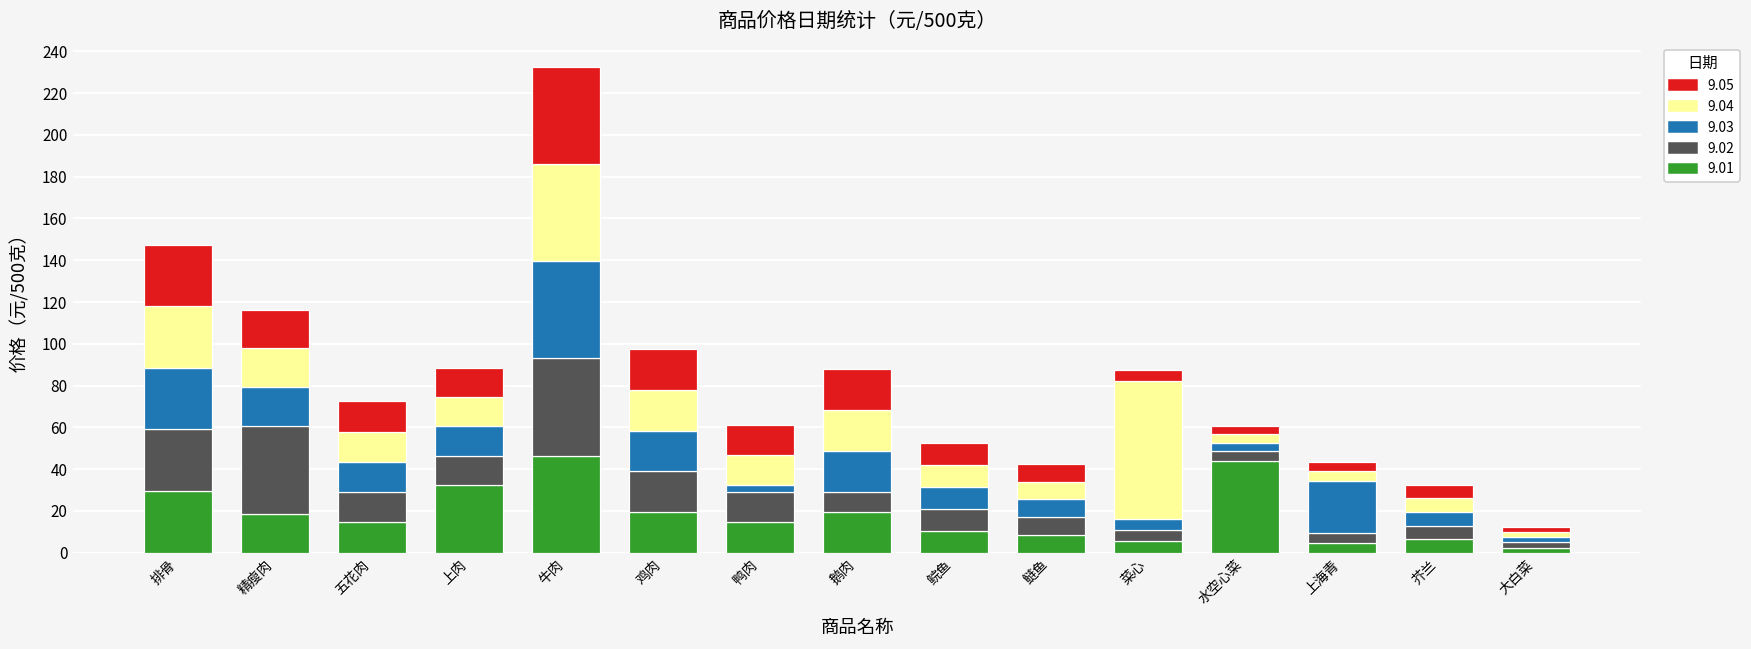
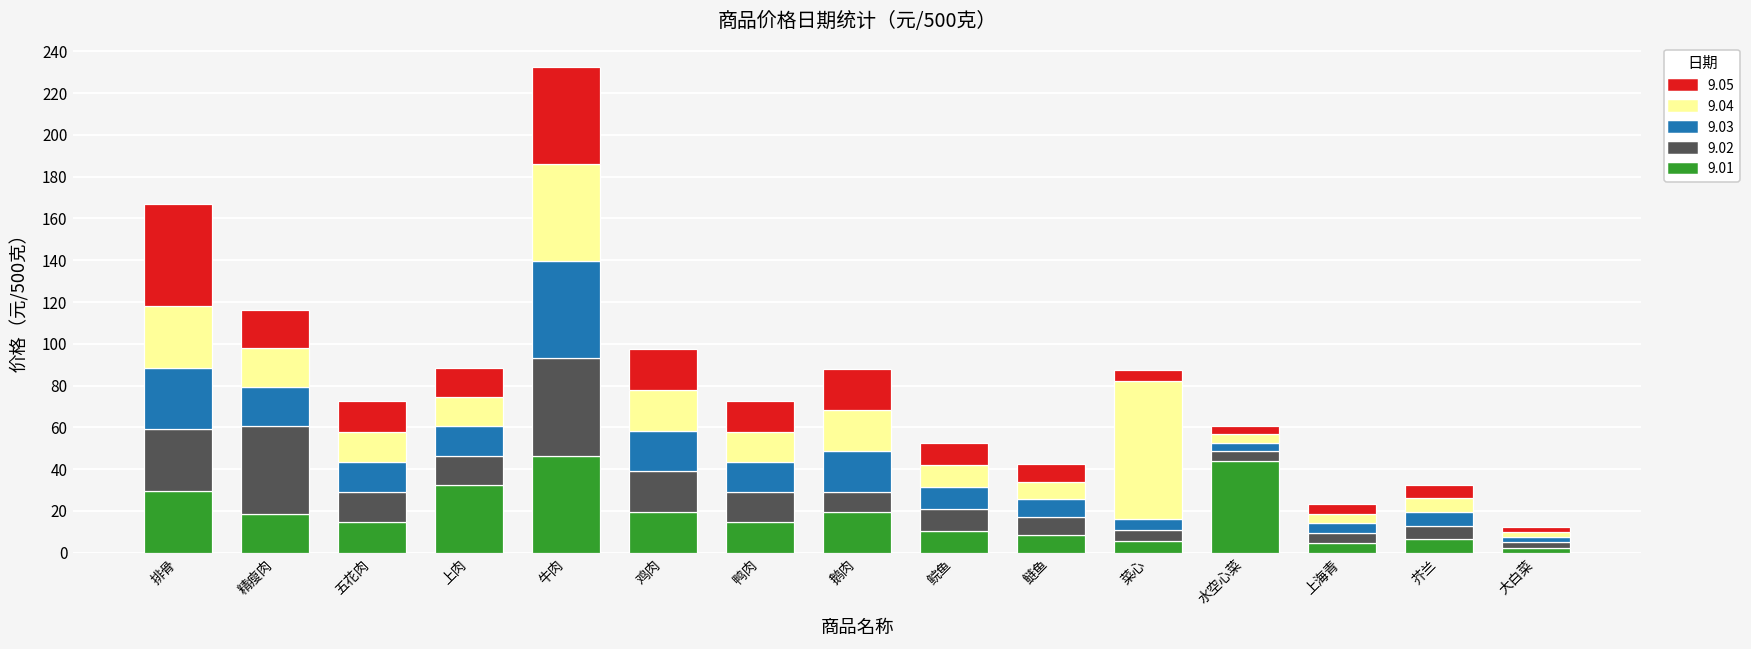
9.05, 排骨: 30 -> 49
9.03, 鸭肉: 3 -> 15
9.03, 上海青: 25 -> 5
